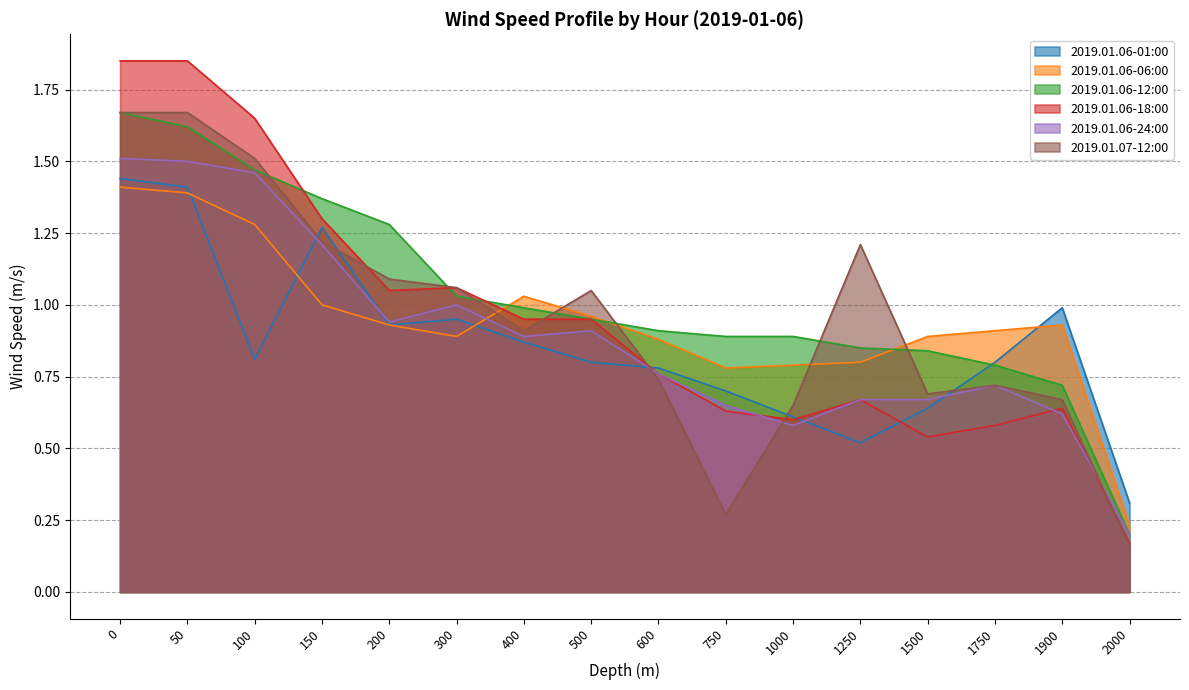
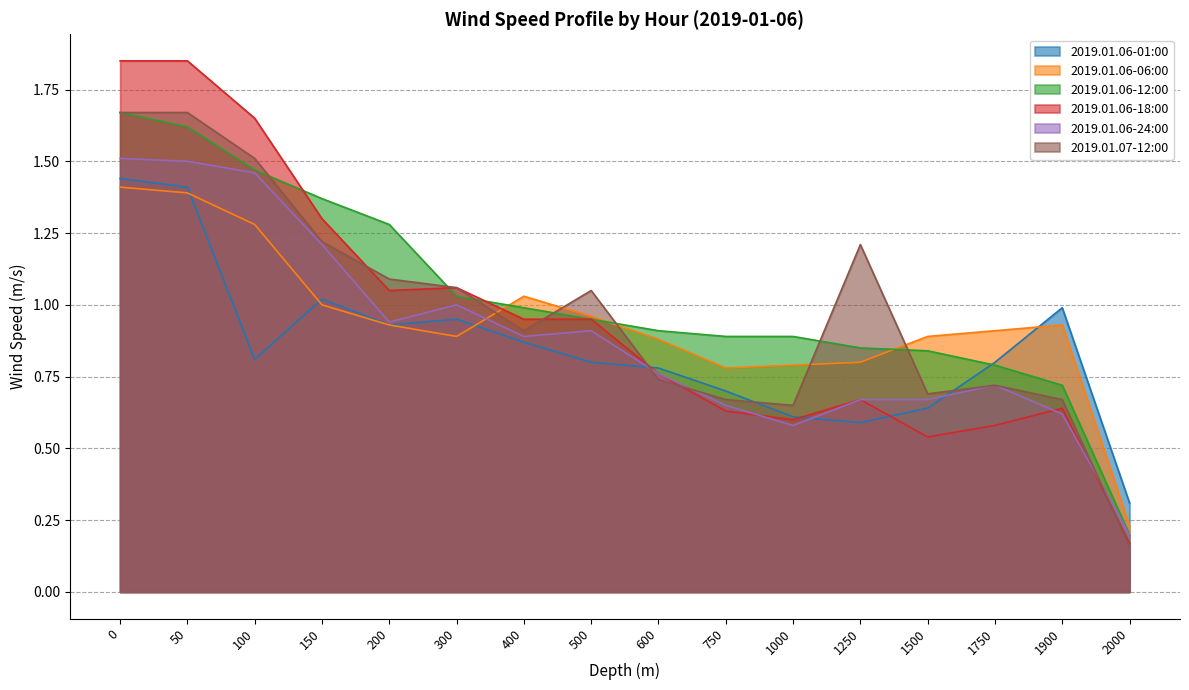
2019.01.06-01:00, 150: 1.27 -> 1.02
2019.01.07-12:00, 750: 0.27 -> 0.67
2019.01.06-01:00, 1250: 0.52 -> 0.59
